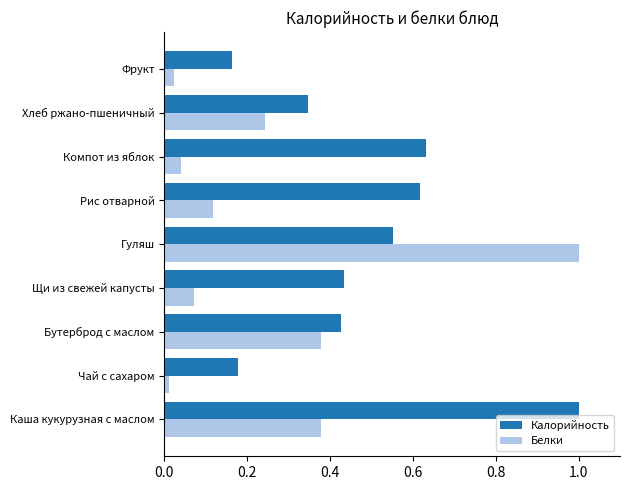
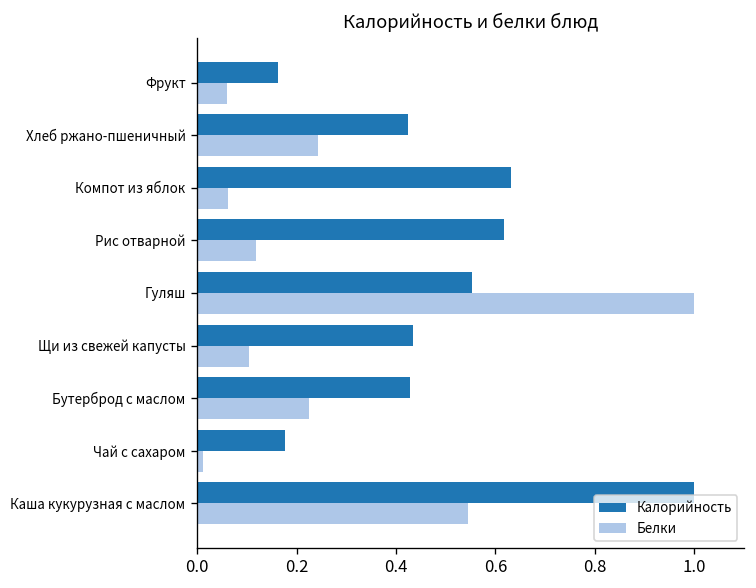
Белки, Фрукт: 0.02 -> 0.06
Калорийность, Хлеб ржано-пшеничный: 0.35 -> 0.42
Белки, Компот из яблок: 0.04 -> 0.06
Белки, Щи из свежей капусты: 0.07 -> 0.10
Белки, Бутерброд с маслом: 0.38 -> 0.22
Белки, Каша кукурузная с маслом: 0.38 -> 0.54
